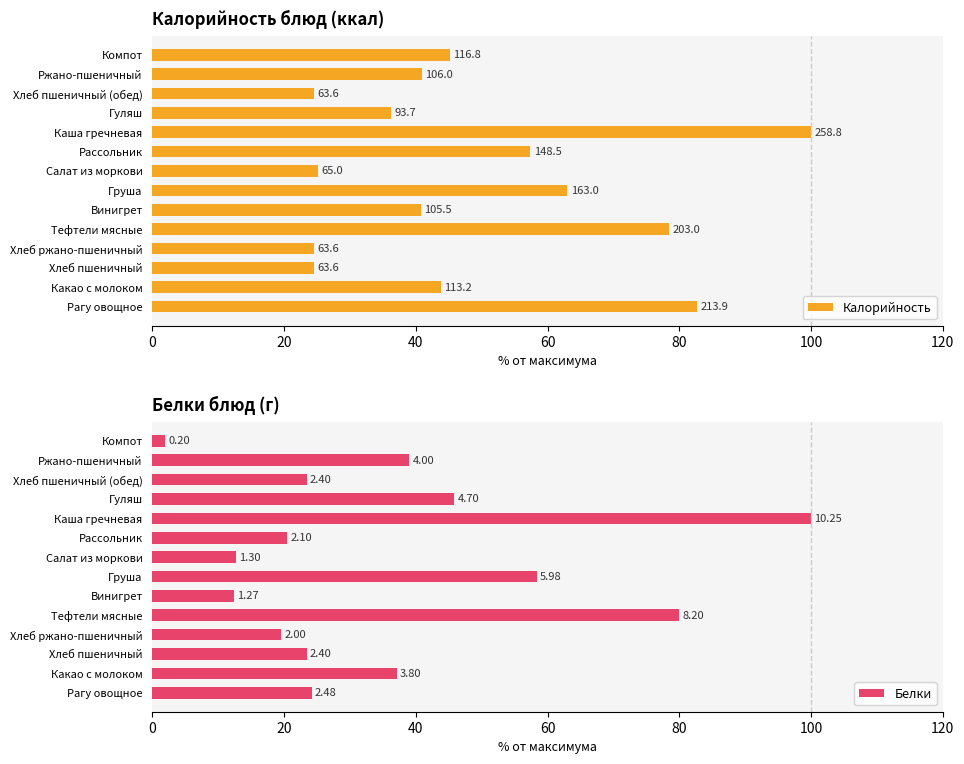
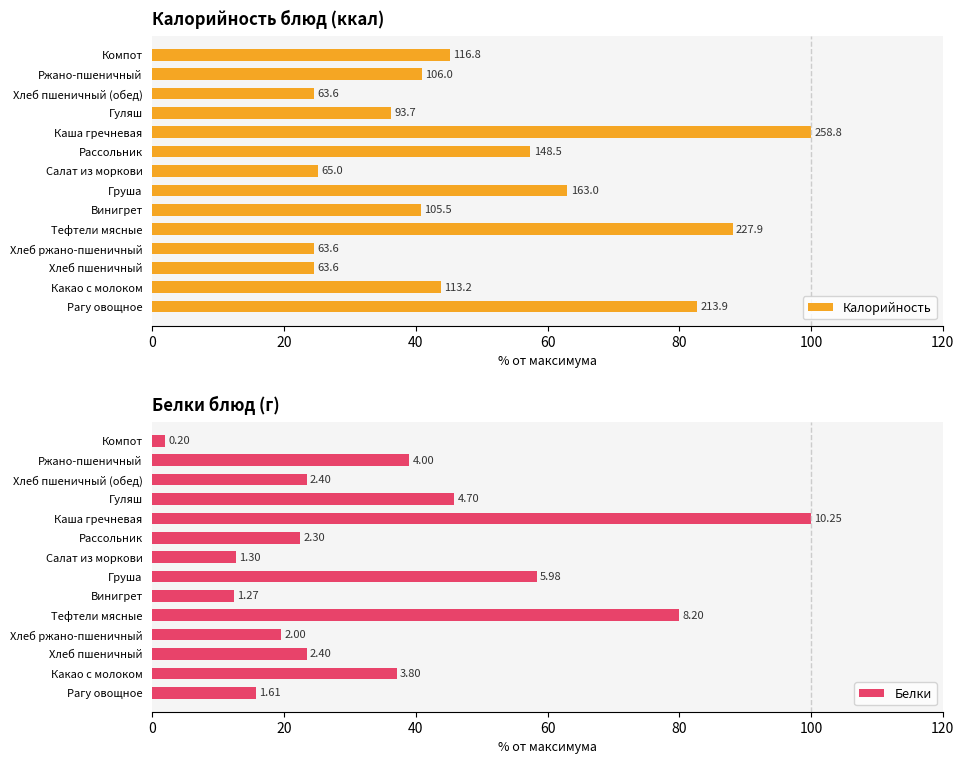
Калорийность блюд (ккал), Тефтели мясные: 203.0 -> 227.9
Белки блюд (г), Рассольник: 2.10 -> 2.30
Белки блюд (г), Рагу овощное: 2.48 -> 1.61
